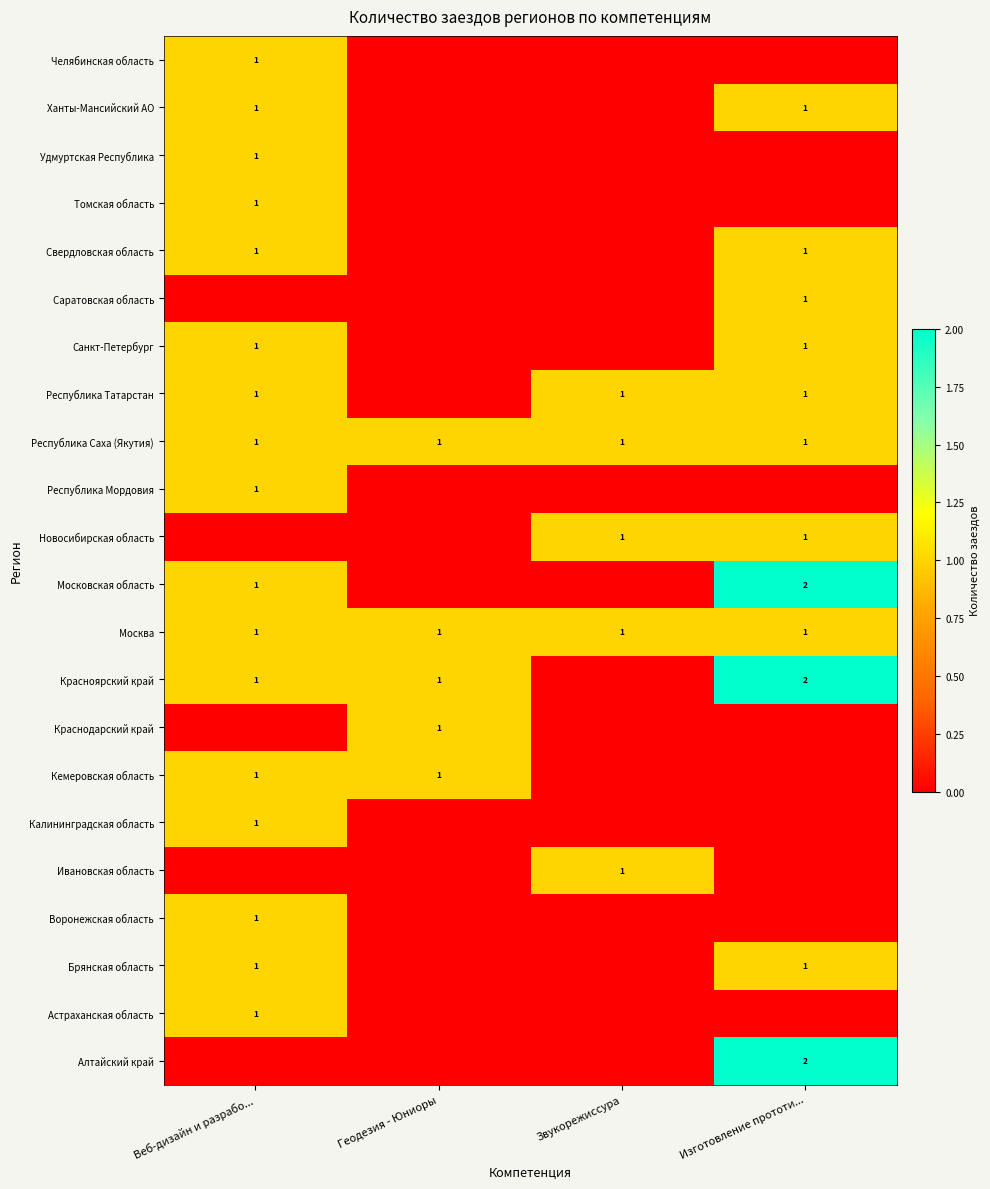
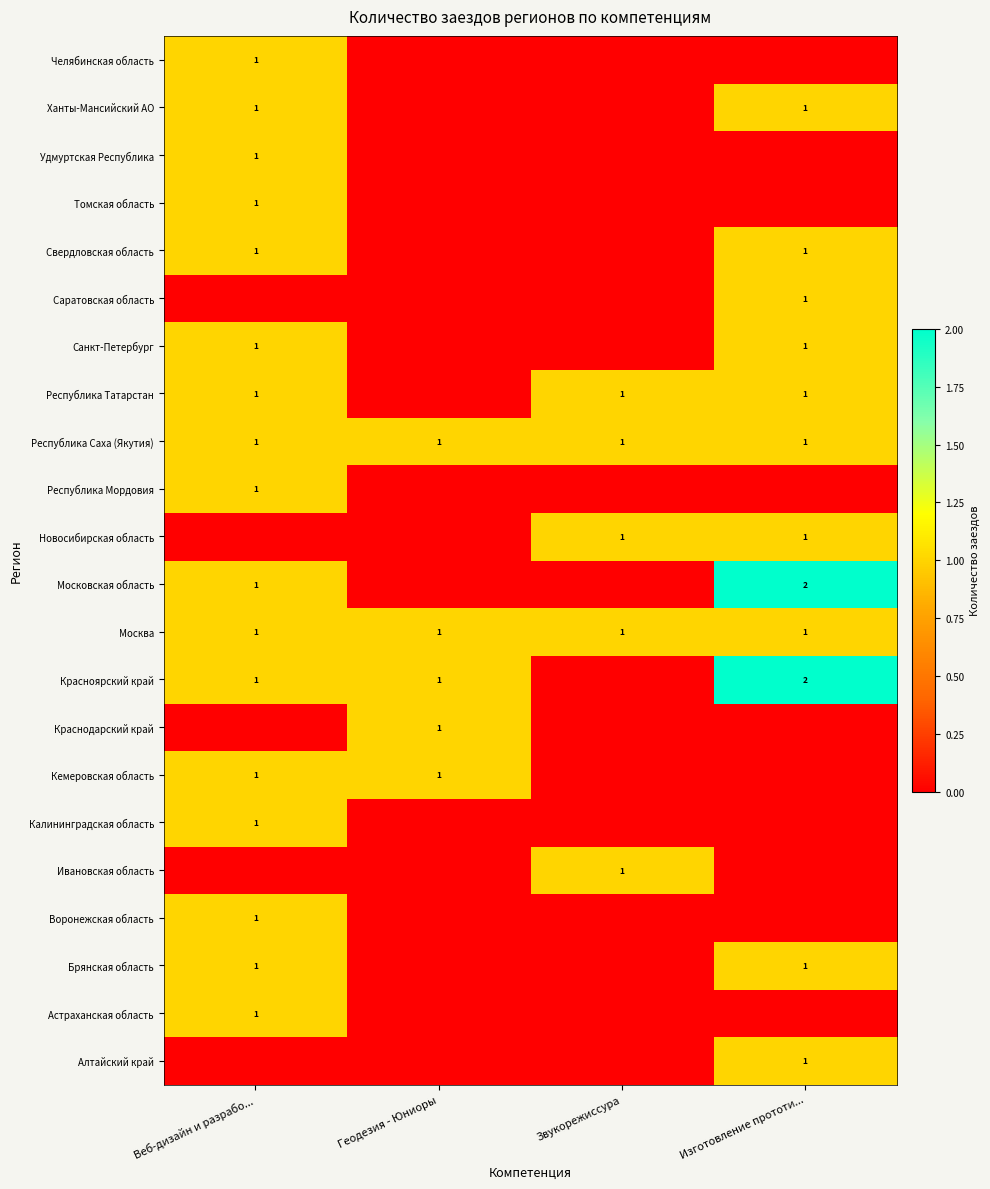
Алтайский край, Изготовление прототи...: 2 -> 1
